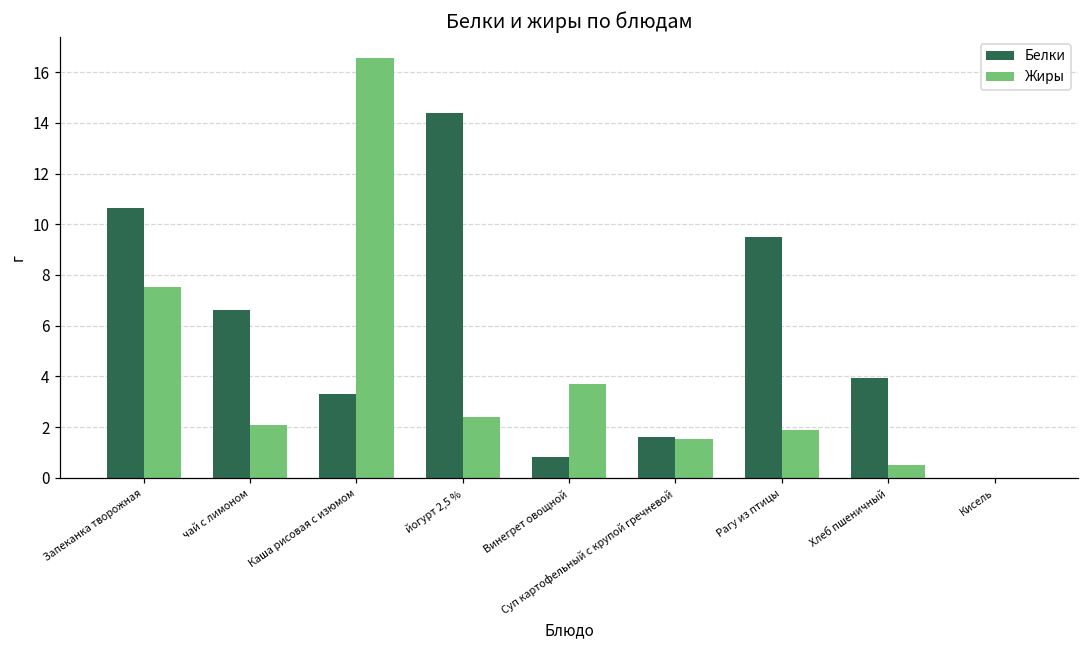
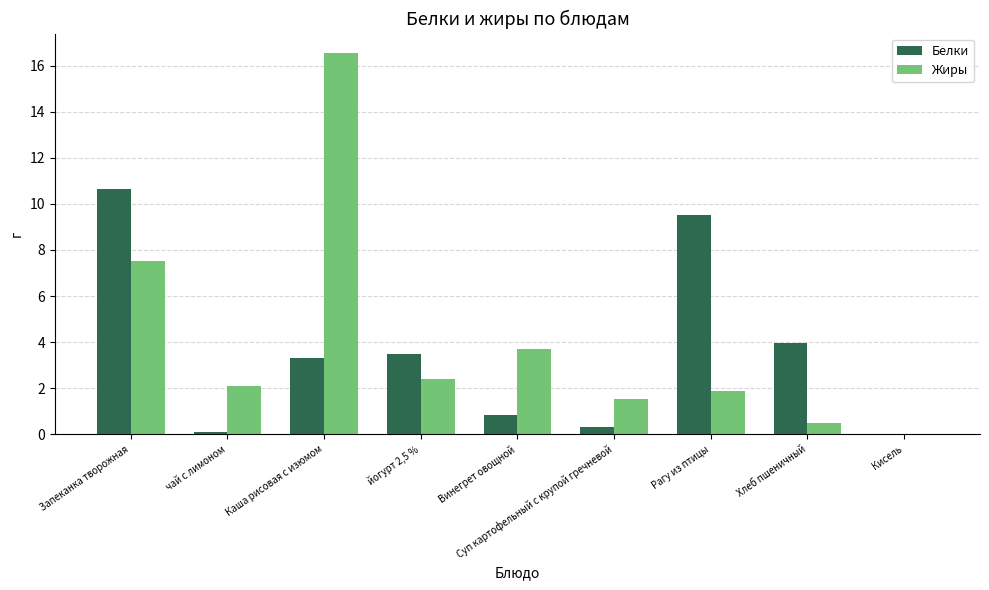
Белки, чай с лимоном: 6.6 -> 0.1
Белки, йогурт 2,5 %: 14.4 -> 3.5
Белки, Суп картофельный с крупой гречневой: 1.6 -> 0.3
